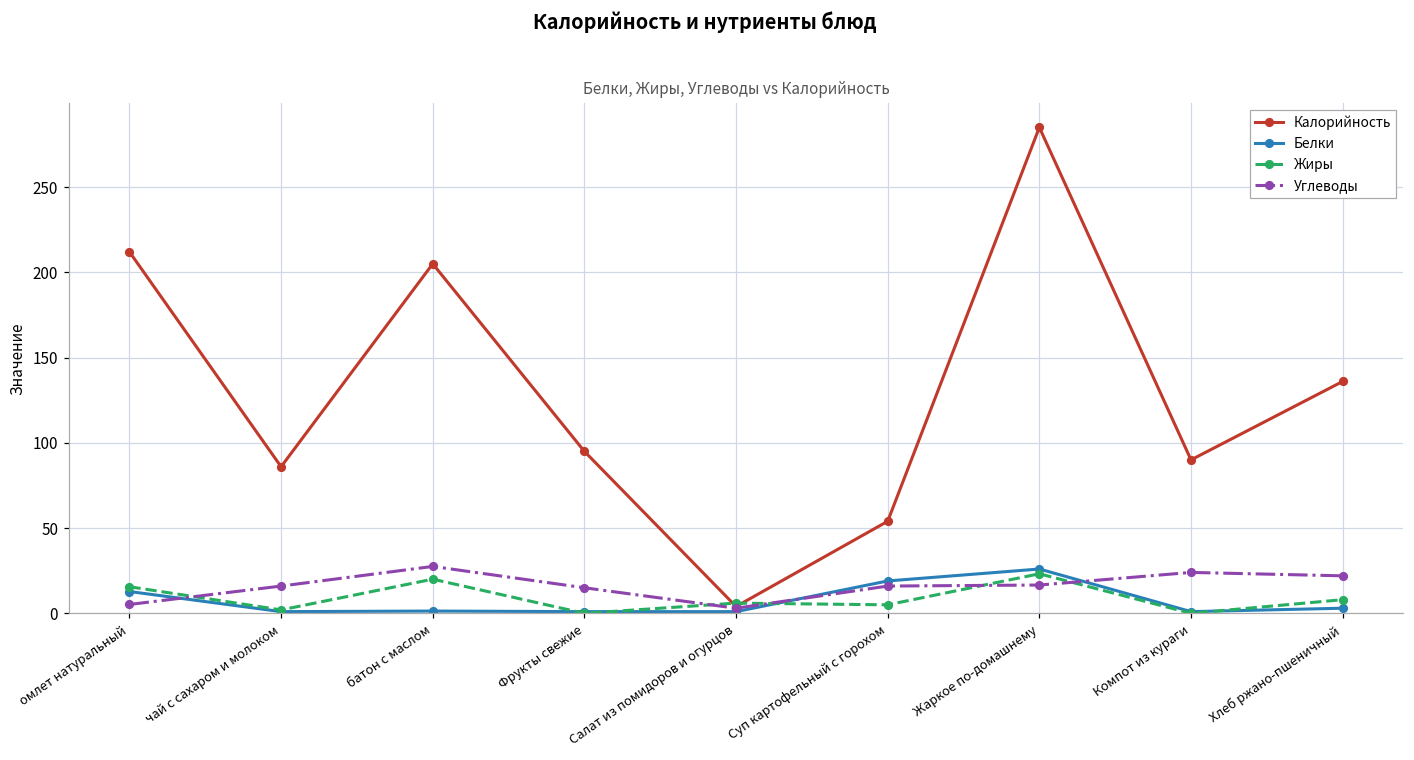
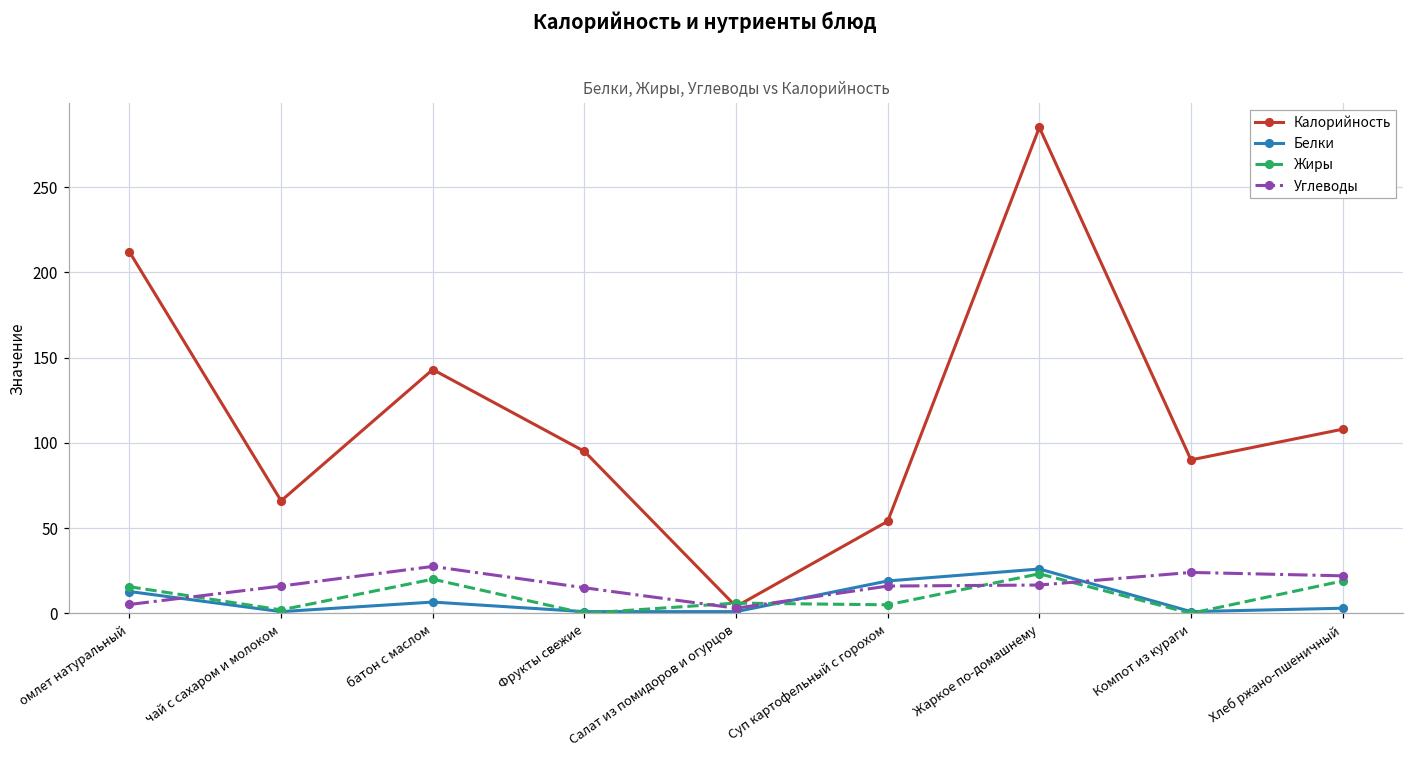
Калорийность, чай с сахаром и молоком: 86 -> 66
Калорийность, батон с маслом: 205 -> 143
Белки, батон с маслом: 1 -> 7
Калорийность, Хлеб ржано-пшеничный: 136 -> 108
Жиры, Хлеб ржано-пшеничный: 8 -> 19
